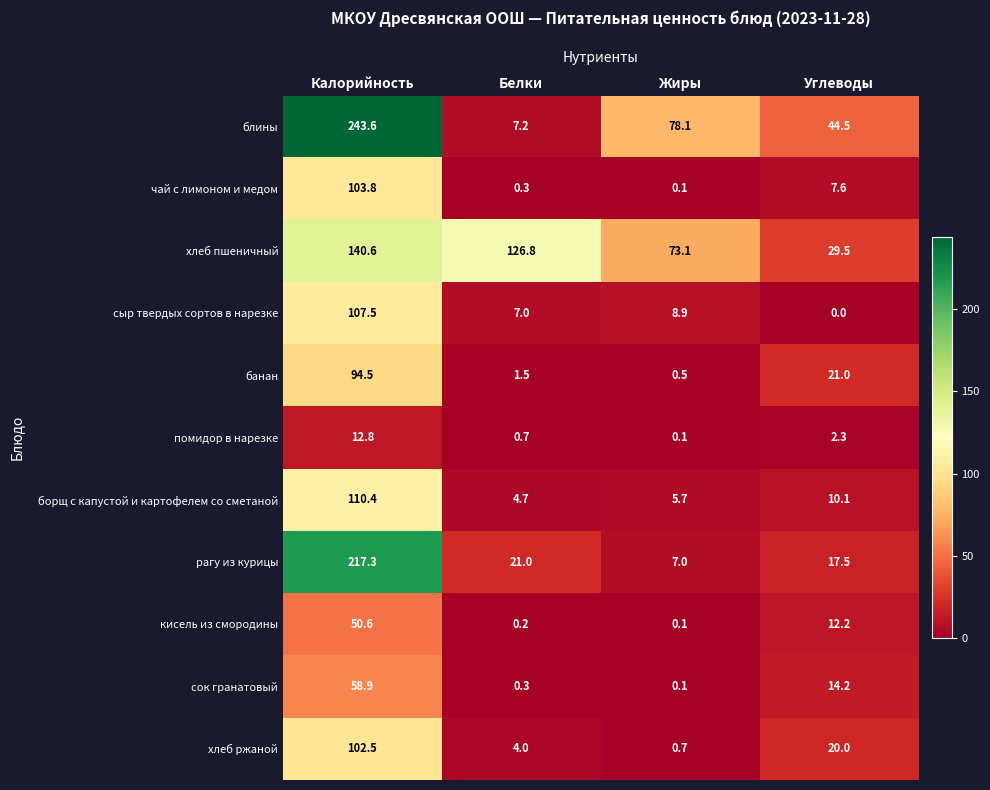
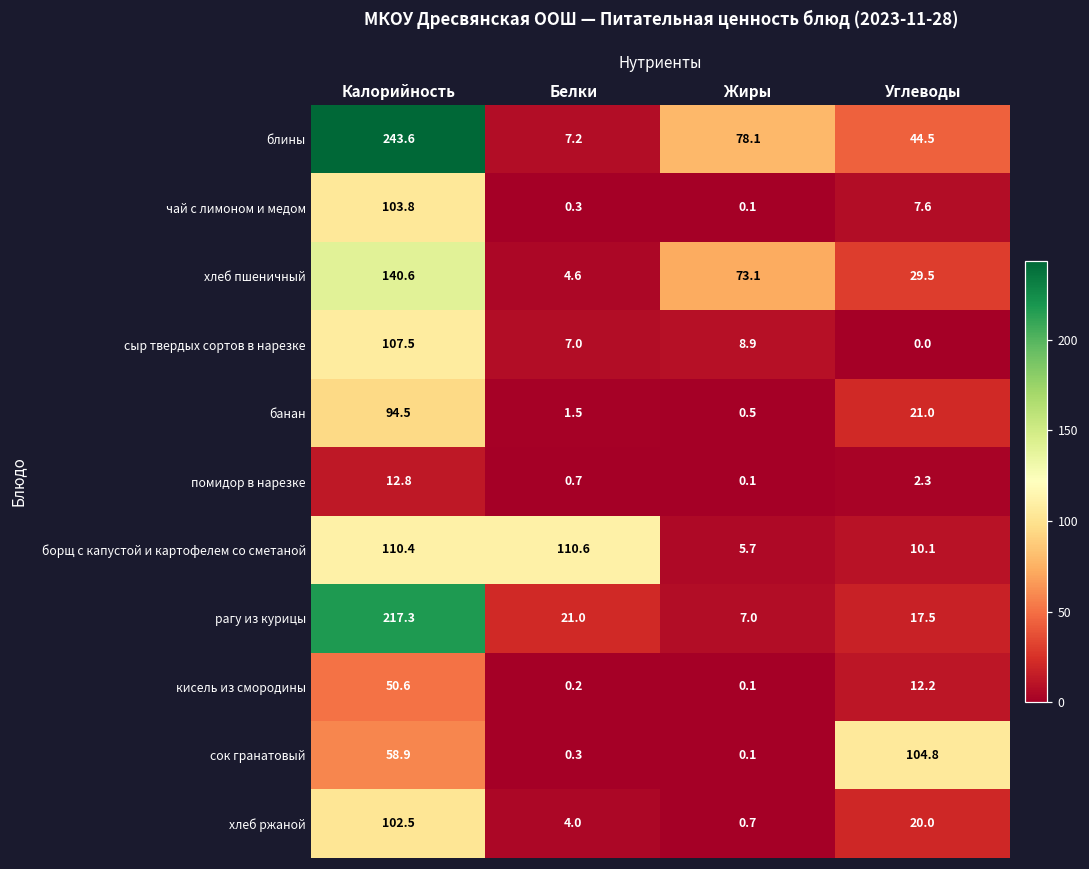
хлеб пшеничный, Белки: 126.8 -> 4.6
борщ с капустой и картофелем со сметаной, Белки: 4.7 -> 110.6
сок гранатовый, Углеводы: 14.2 -> 104.8
